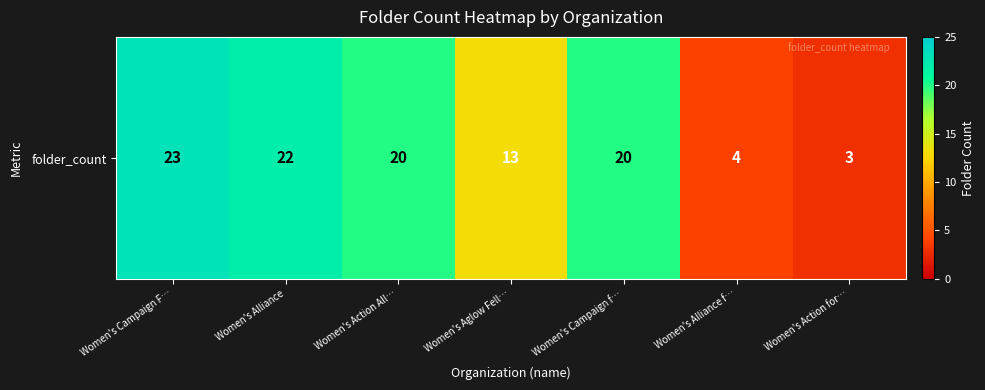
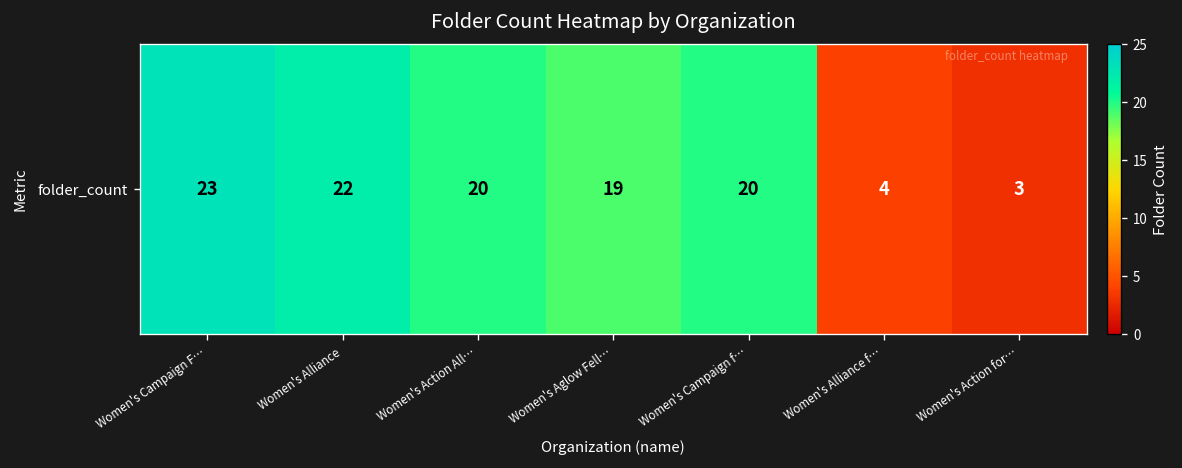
folder_count, Women's Aglow Fell…: 13 -> 19
